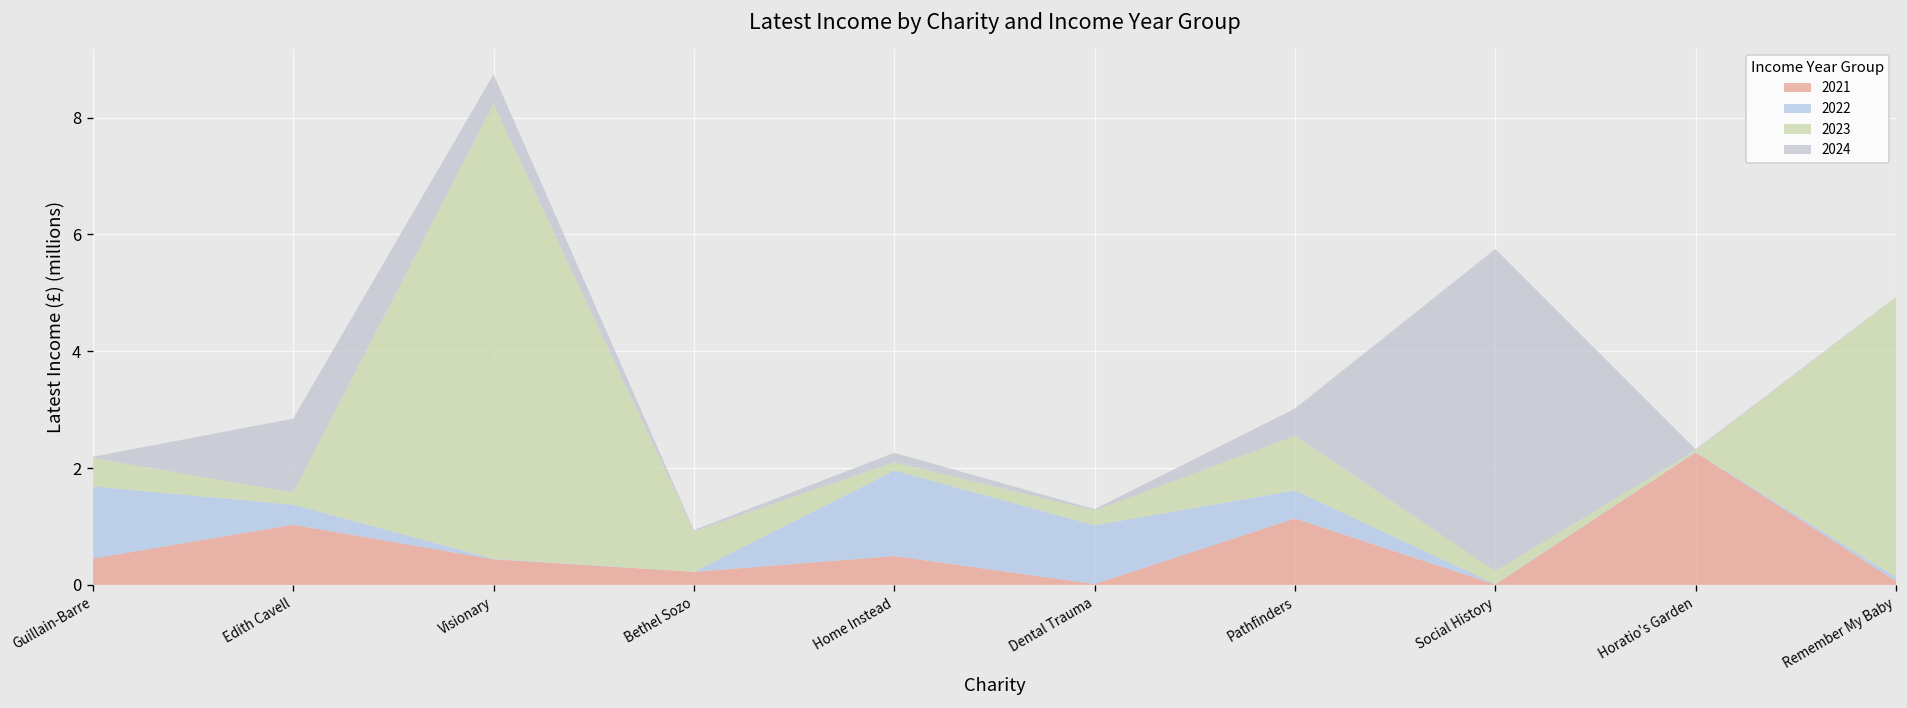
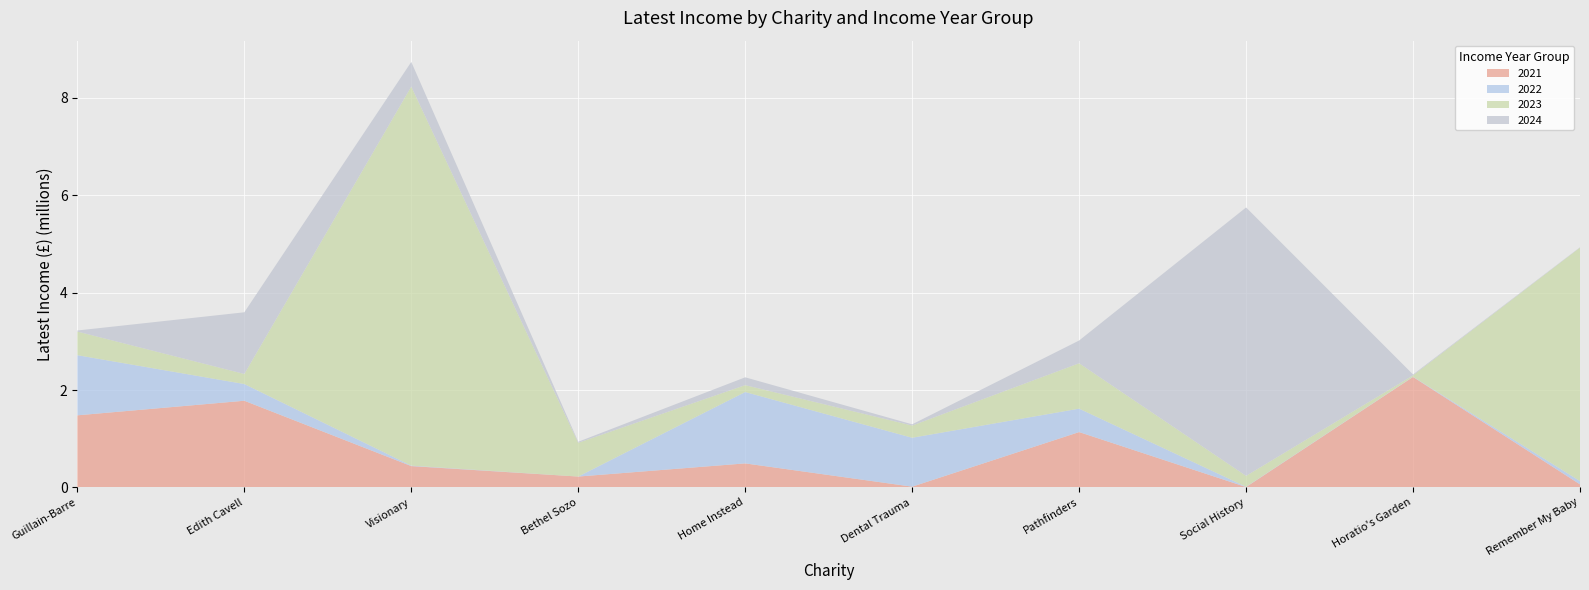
2021, Guillain-Barre: 0.5 -> 1.5
2021, Edith Cavell: 1.0 -> 1.8
